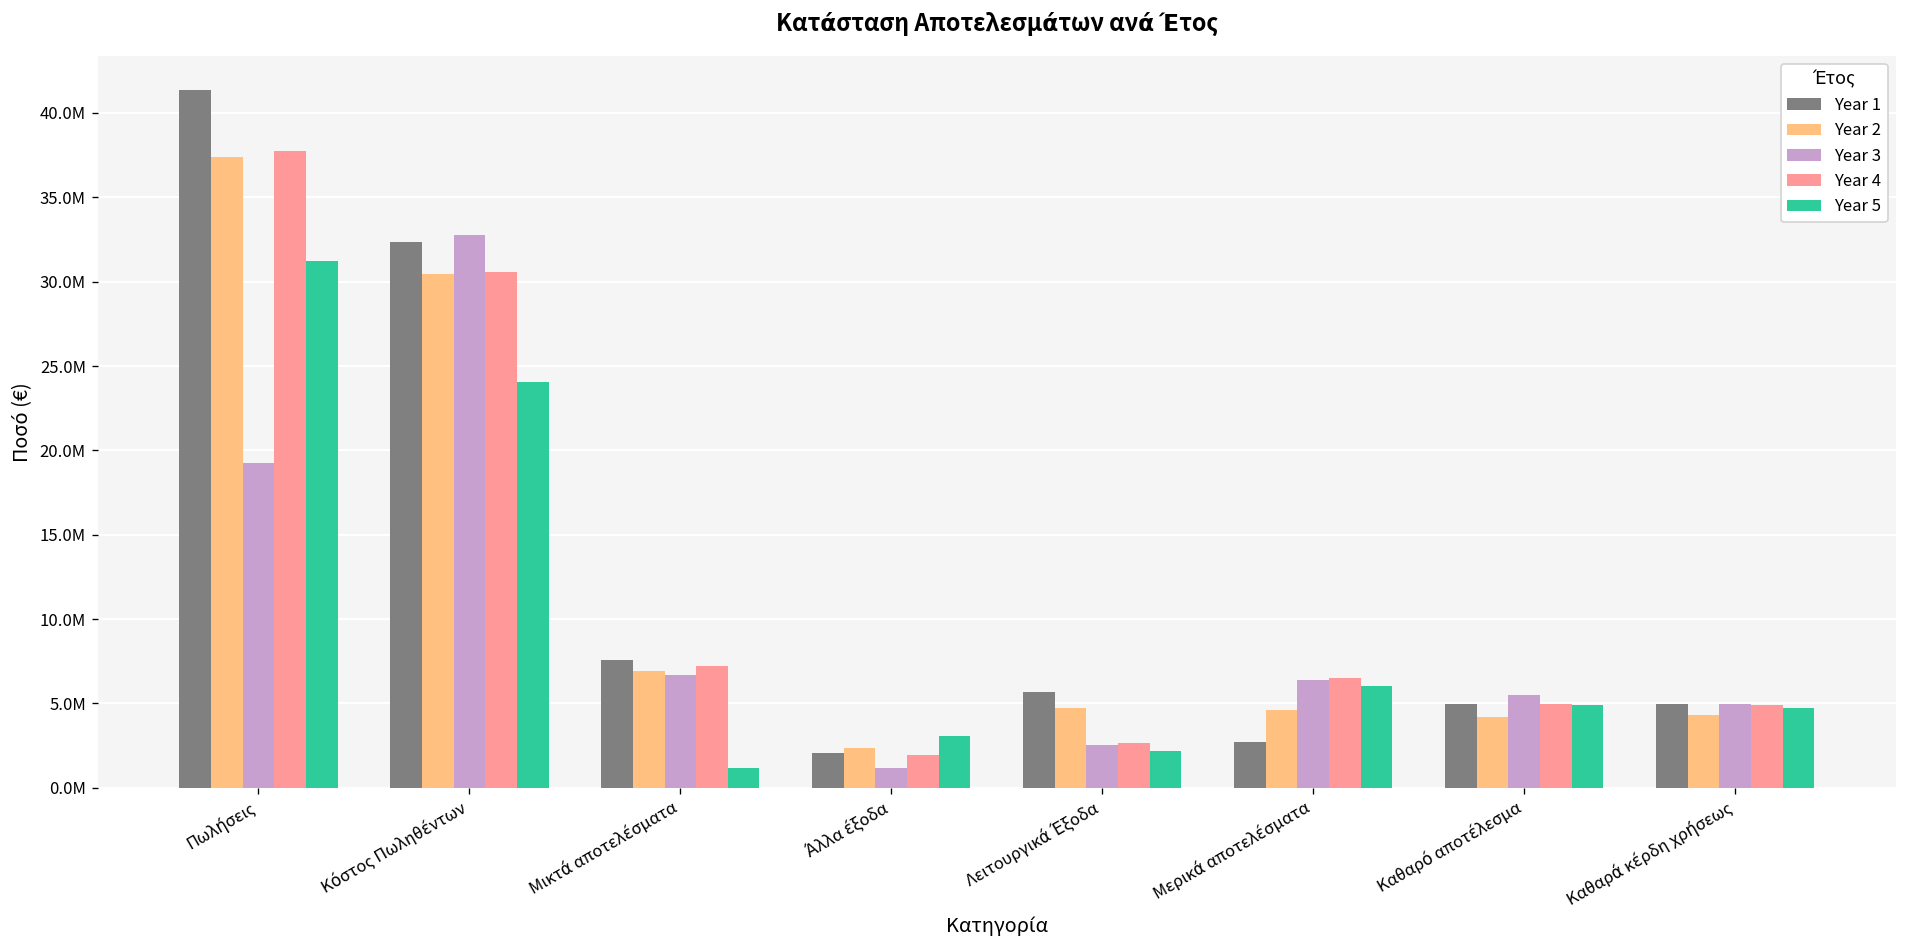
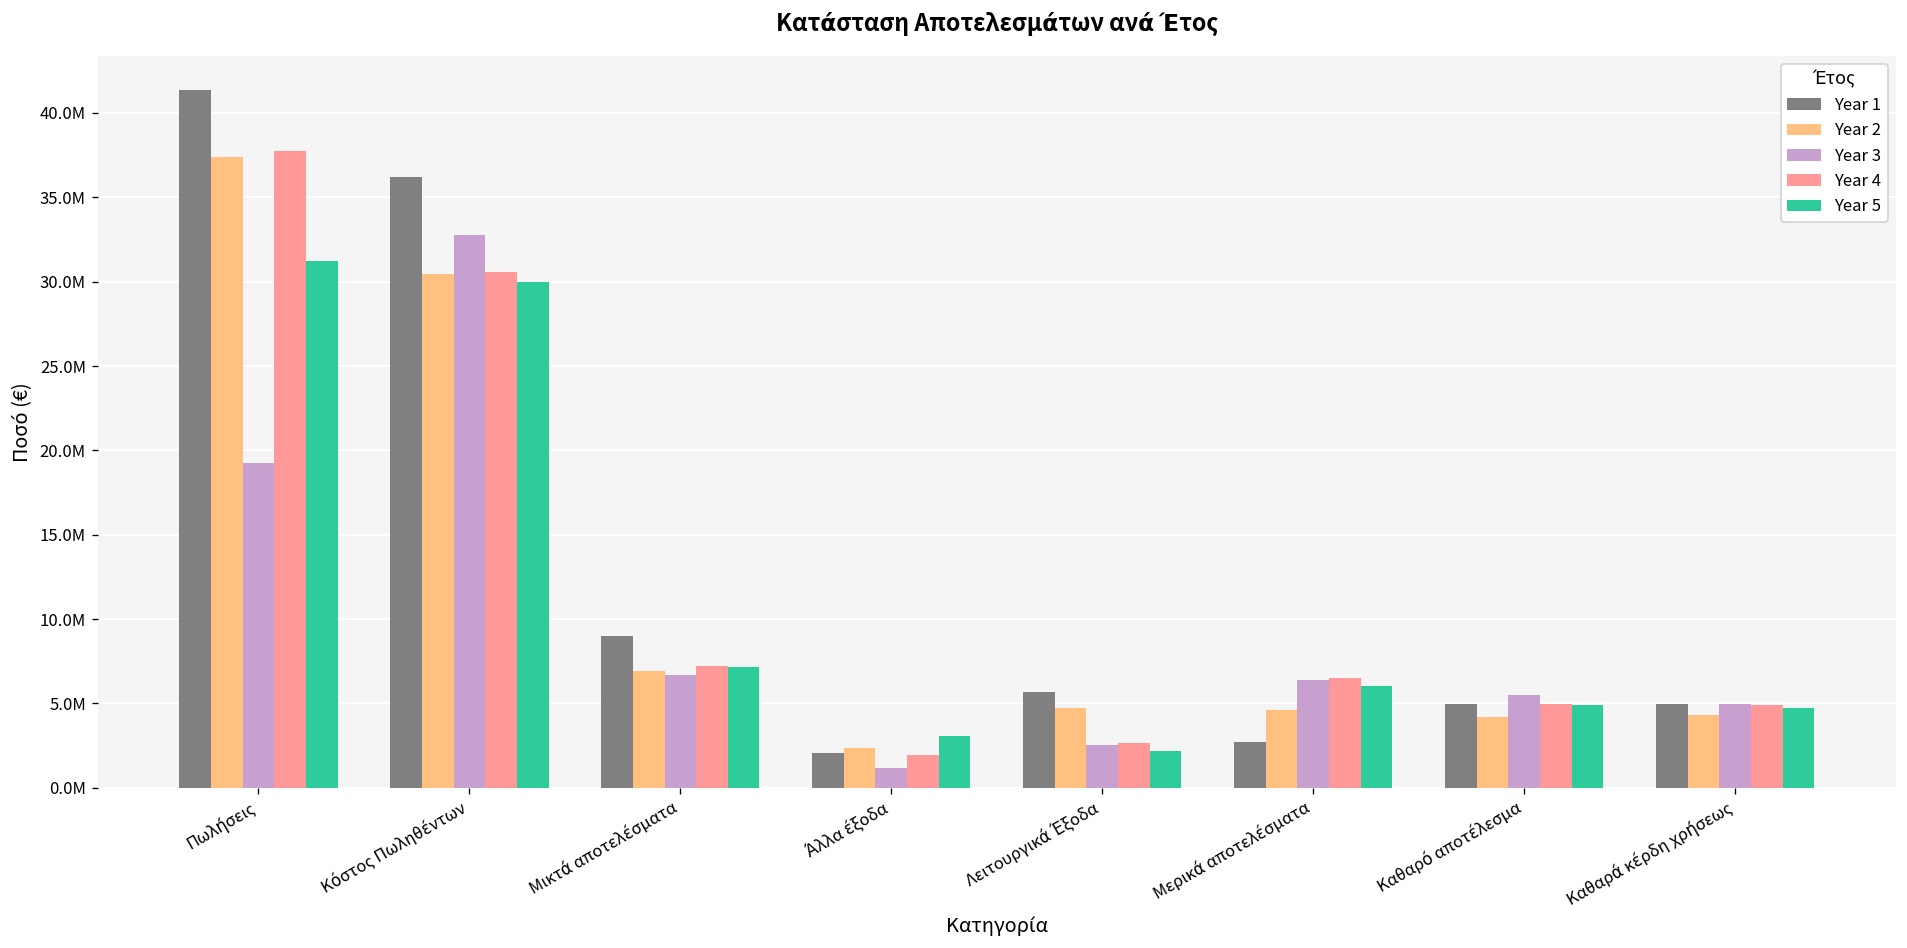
Year 1, Κόστος Πωληθέντων: 32300000 -> 36200000
Year 5, Κόστος Πωληθέντων: 24100000 -> 30000000
Year 1, Μικτά αποτελέσματα: 7600000 -> 9000000
Year 5, Μικτά αποτελέσματα: 1200000 -> 7100000
